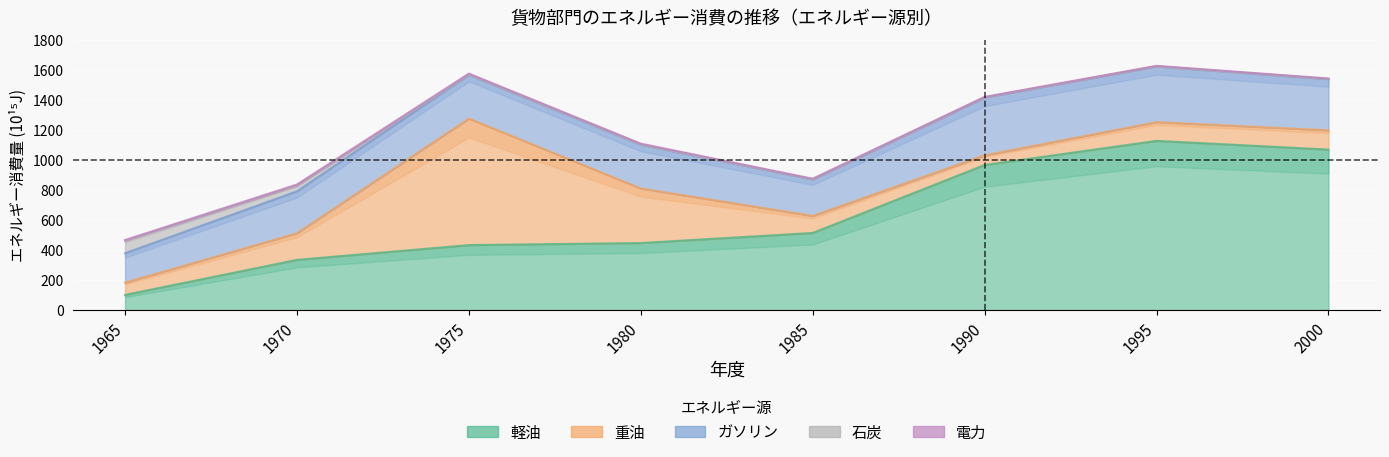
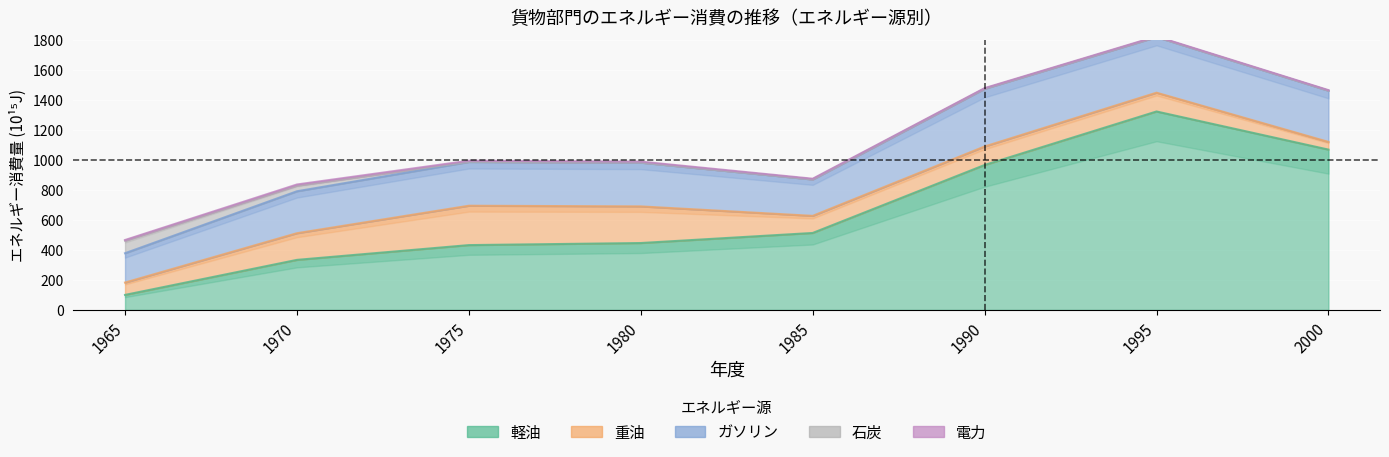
重油, 1975: 840 -> 260
重油, 1980: 360 -> 240
重油, 1990: 60 -> 120
軽油, 1995: 1130 -> 1320
重油, 2000: 130 -> 50
